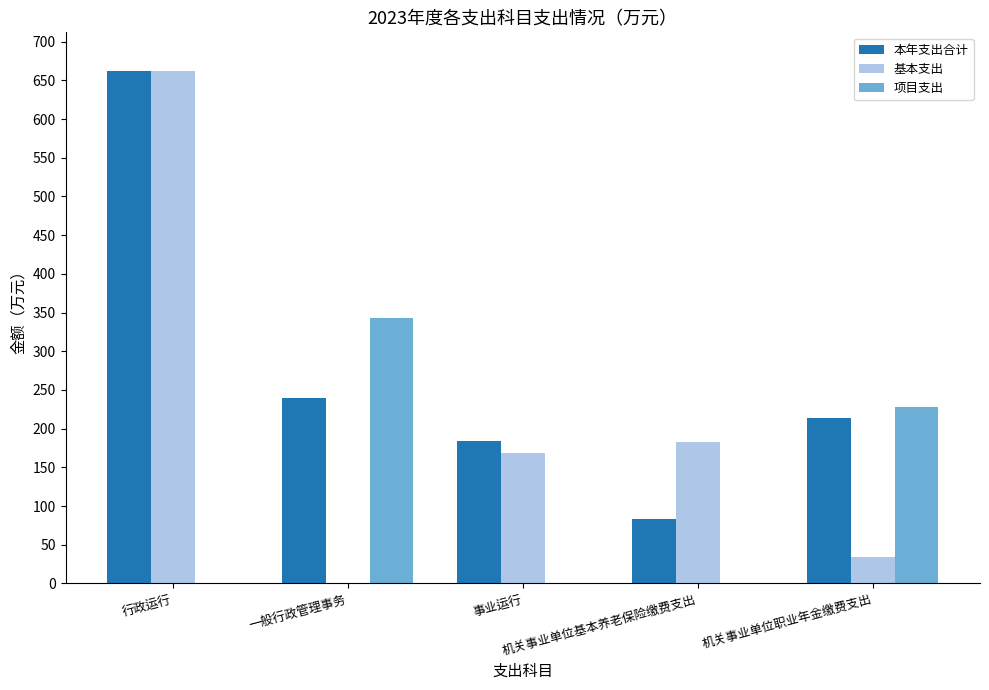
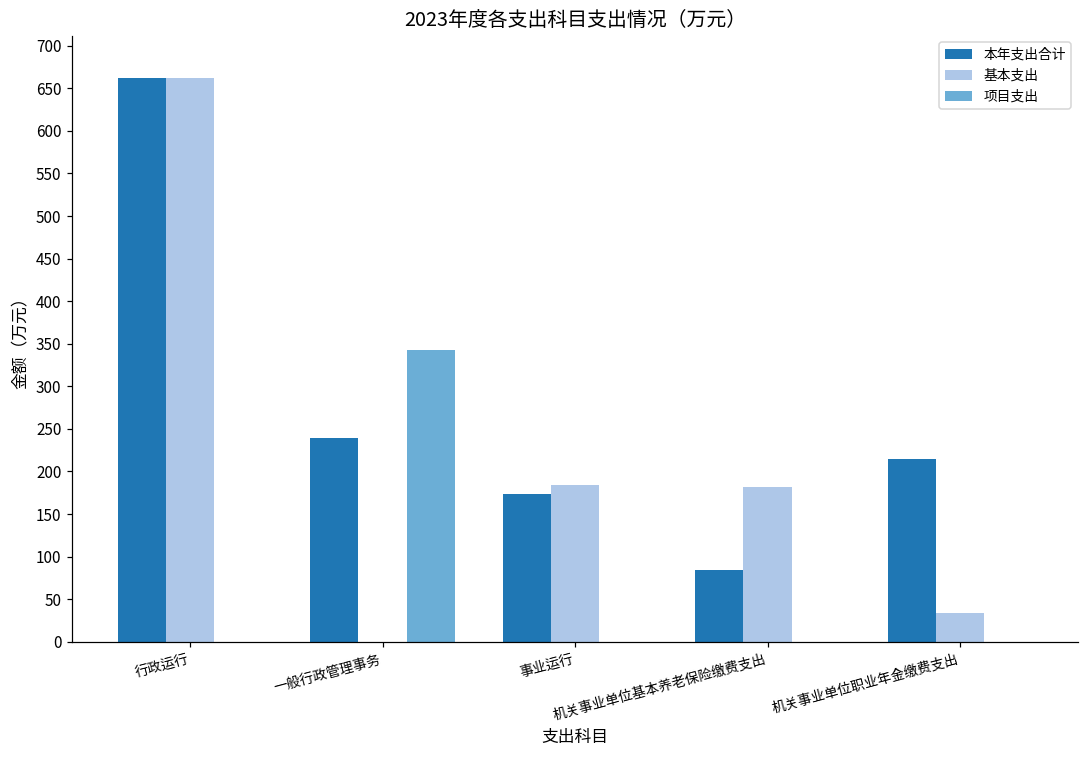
本年支出合计, 事业运行: 180 -> 170
基本支出, 事业运行: 170 -> 180
项目支出, 机关事业单位职业年金缴费支出: 230 -> 0
